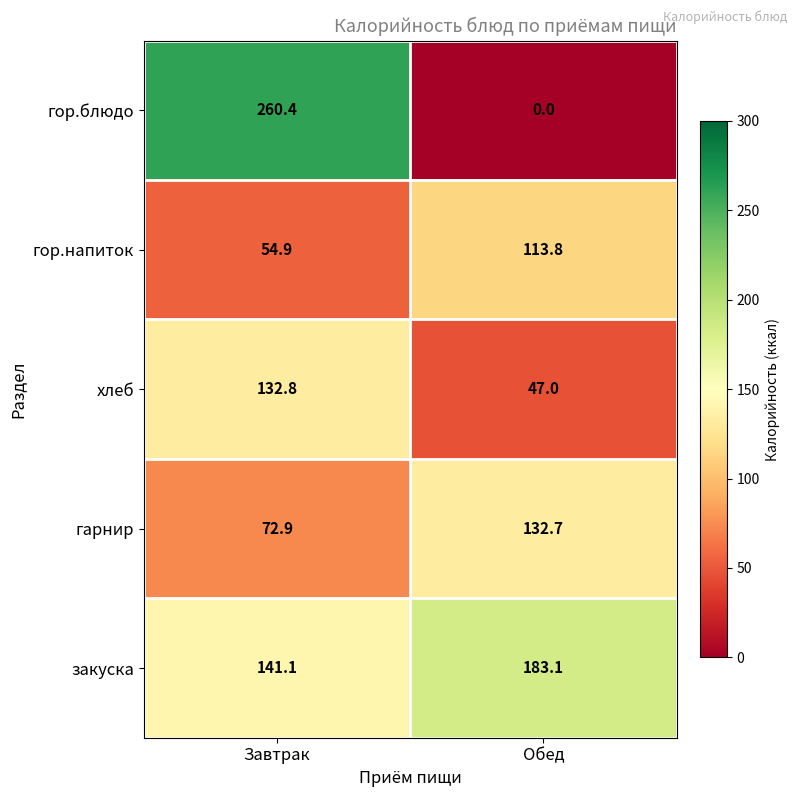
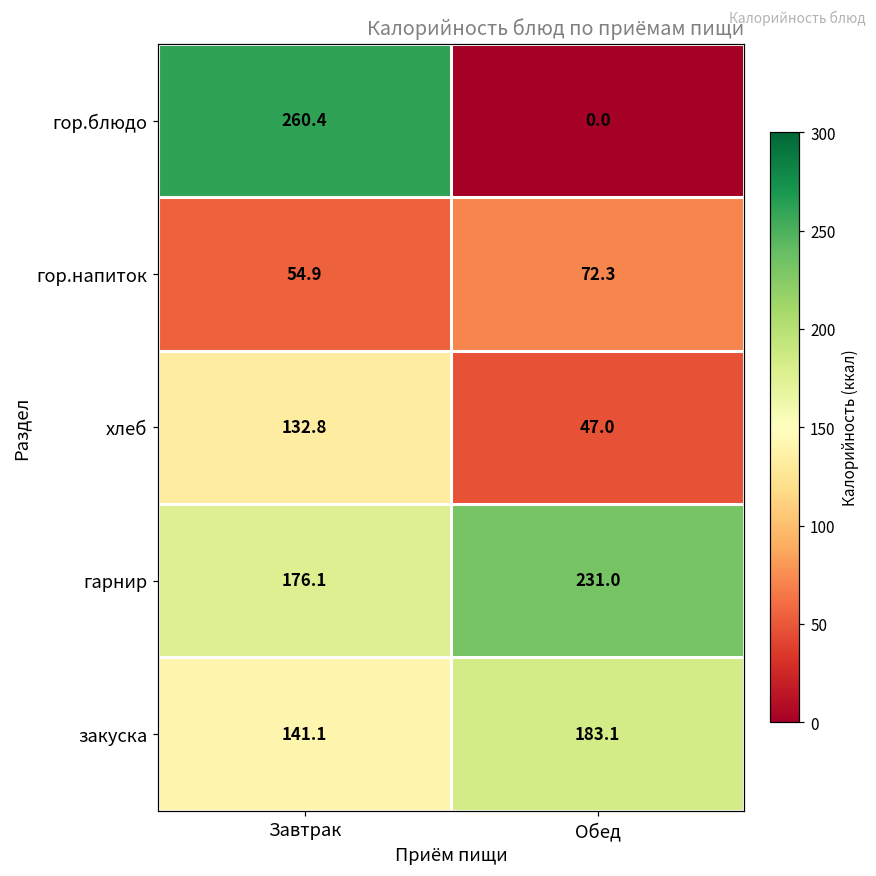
гор.напиток, Обед: 113.8 -> 72.3
гарнир, Завтрак: 72.9 -> 176.1
гарнир, Обед: 132.7 -> 231.0
